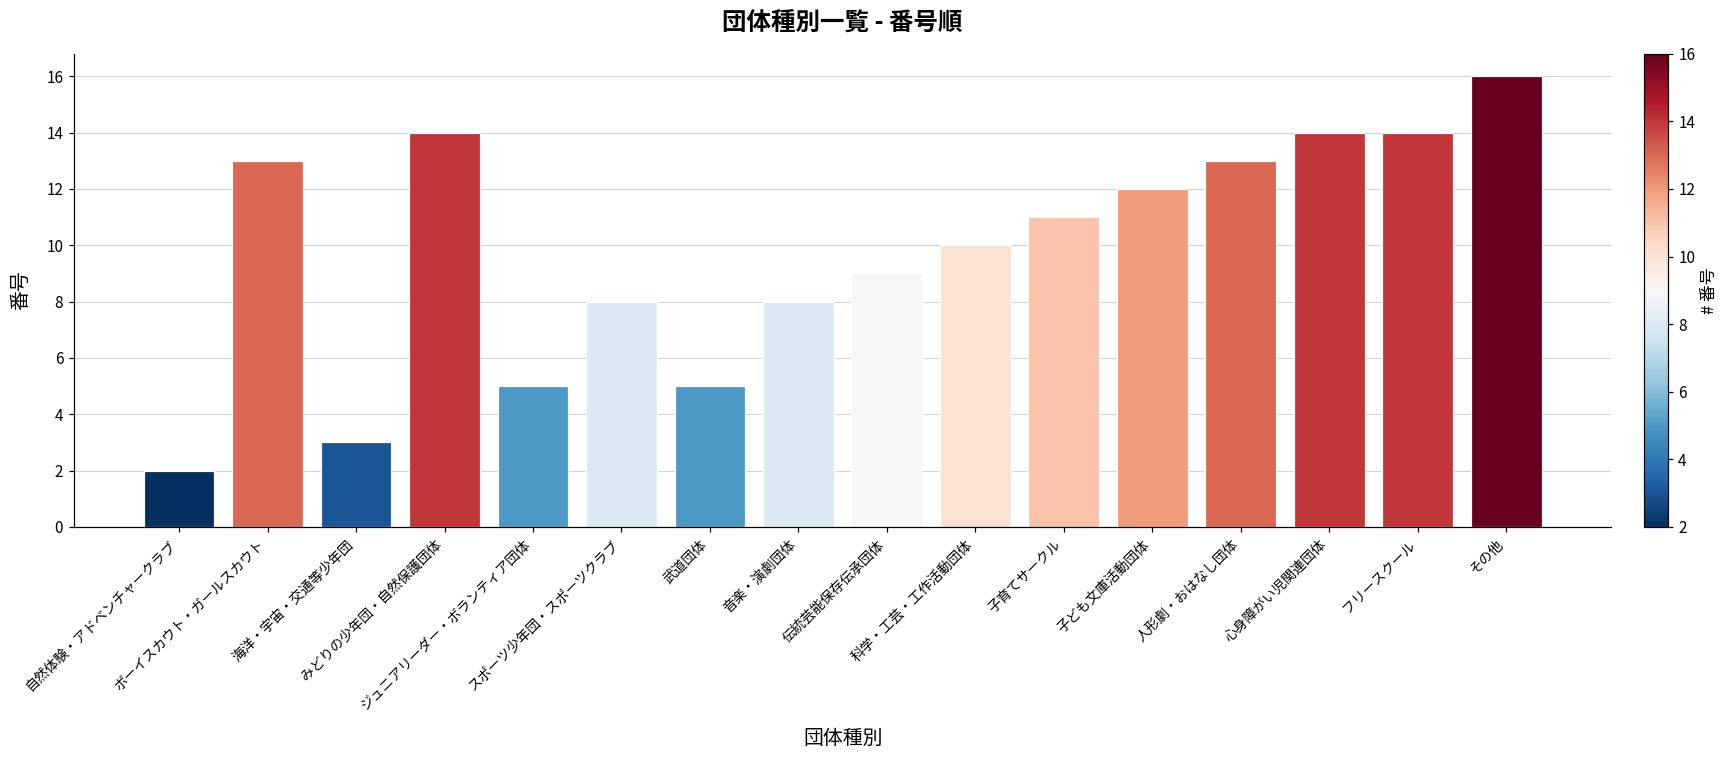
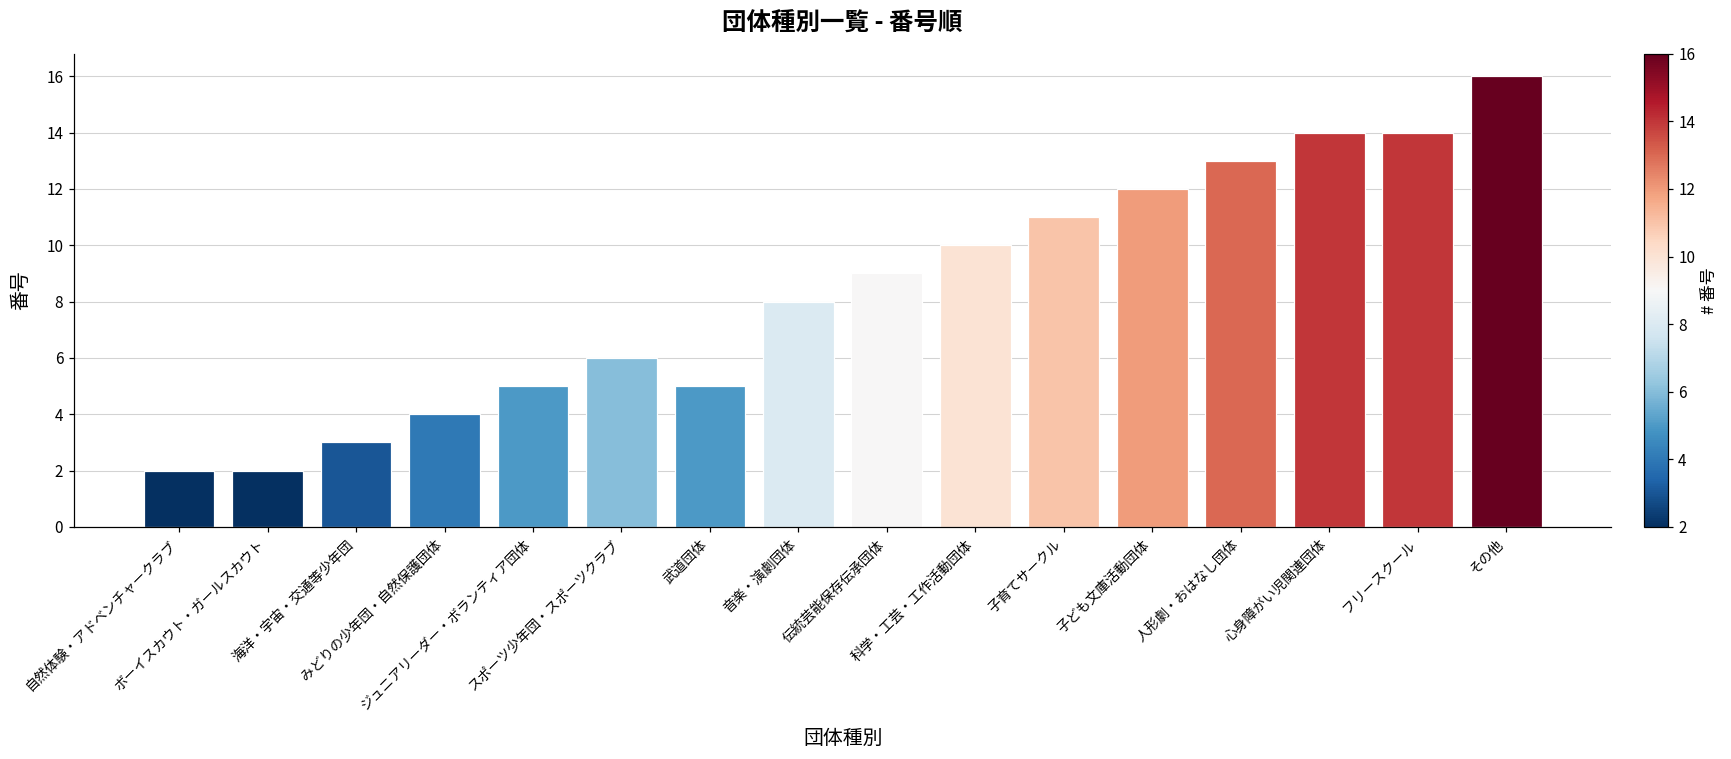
ボーイスカウト・ガールスカウト: 13 -> 2
みどりの少年団・自然保護団体: 14 -> 4
スポーツ少年団・スポーツクラブ: 8 -> 6
